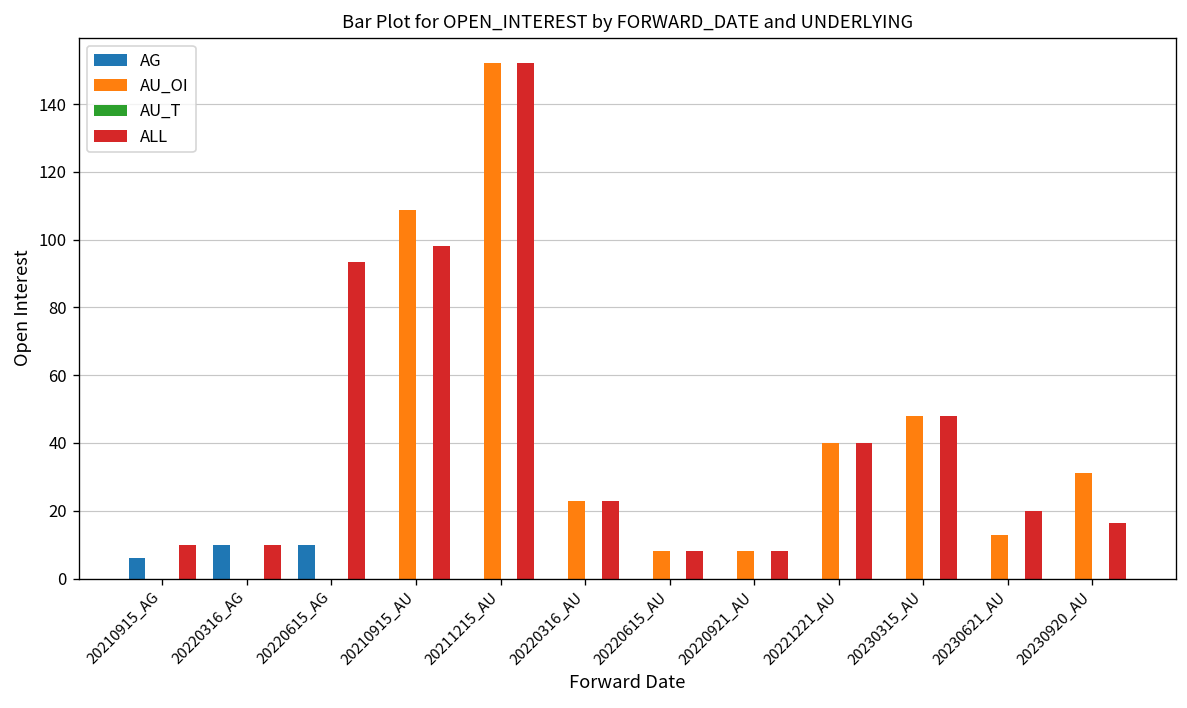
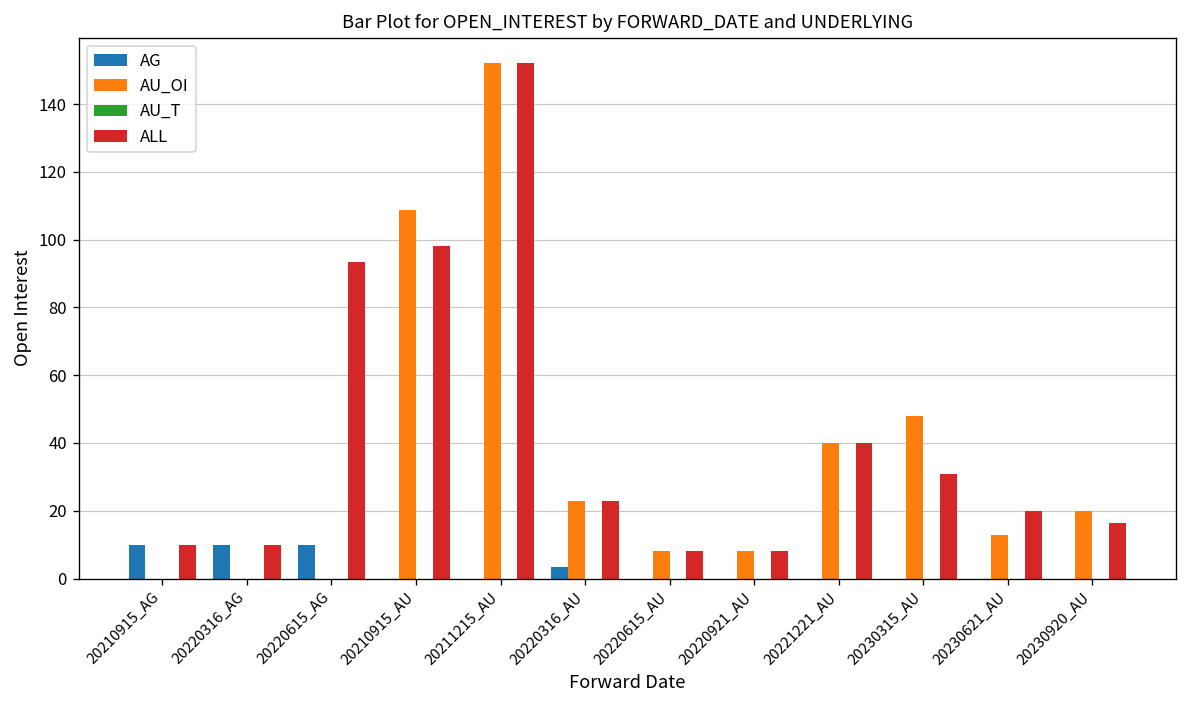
AG, 20210915_AG: 6 -> 10
AG, 20220316_AU: 0 -> 4
ALL, 20230315_AU: 48 -> 31
AU_OI, 20230920_AU: 31 -> 20
